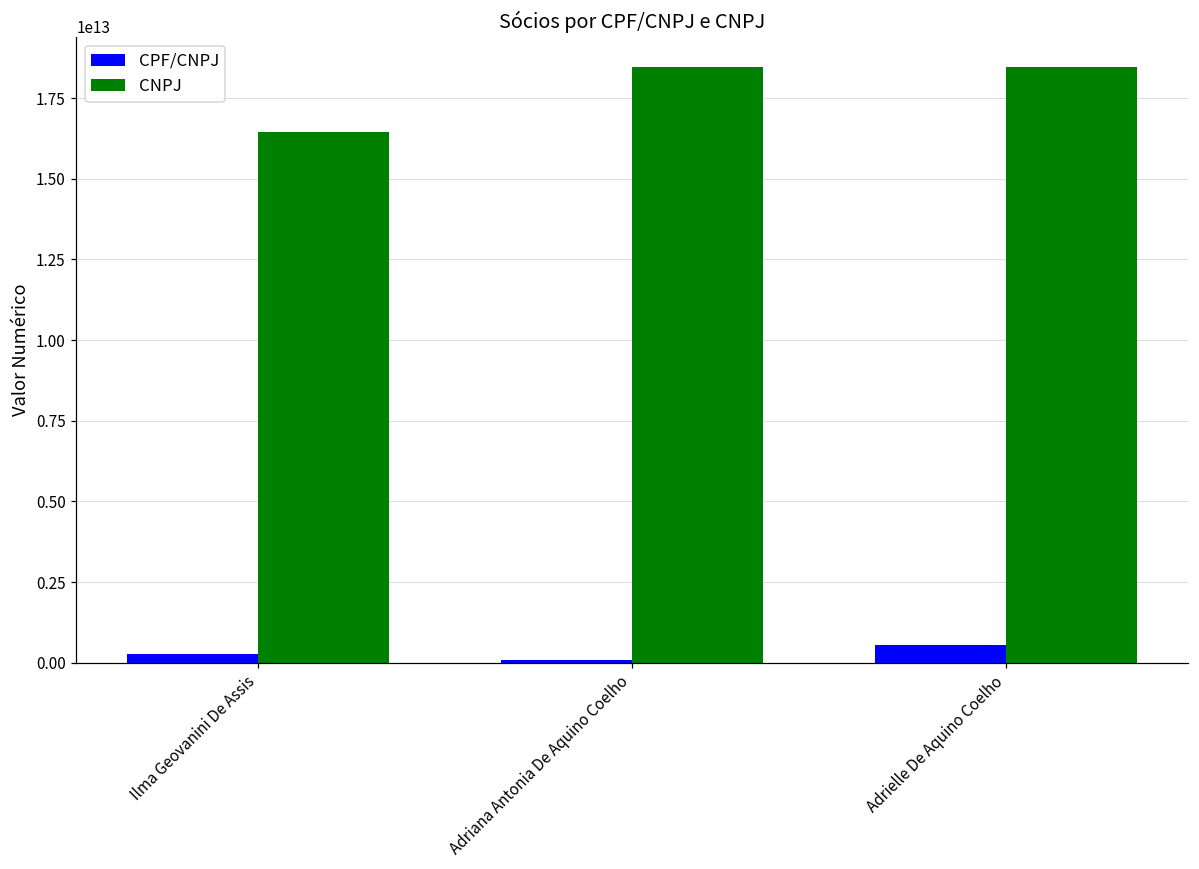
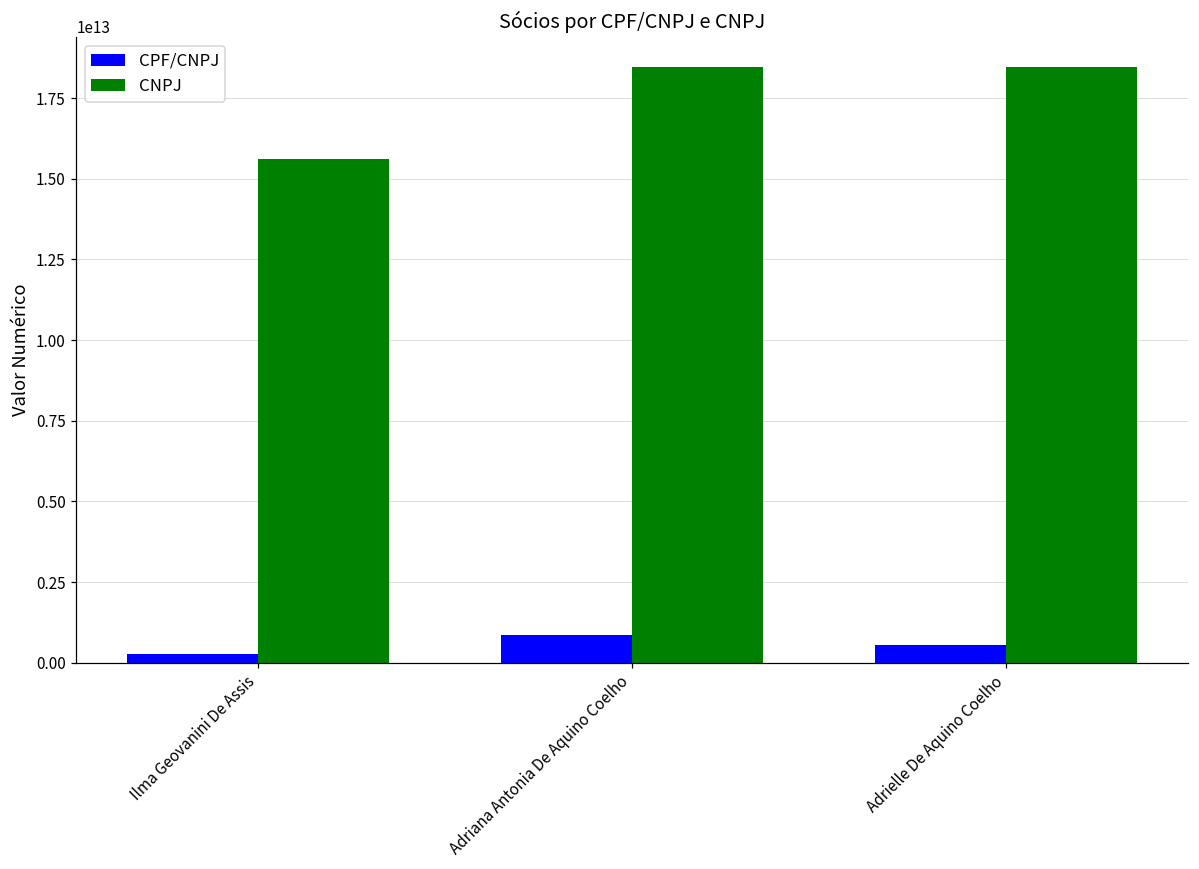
CNPJ, Ilma Geovanini De Assis: 16500000000000 -> 15600000000000
CPF/CNPJ, Adriana Antonia De Aquino Coelho: 100000000000 -> 900000000000
